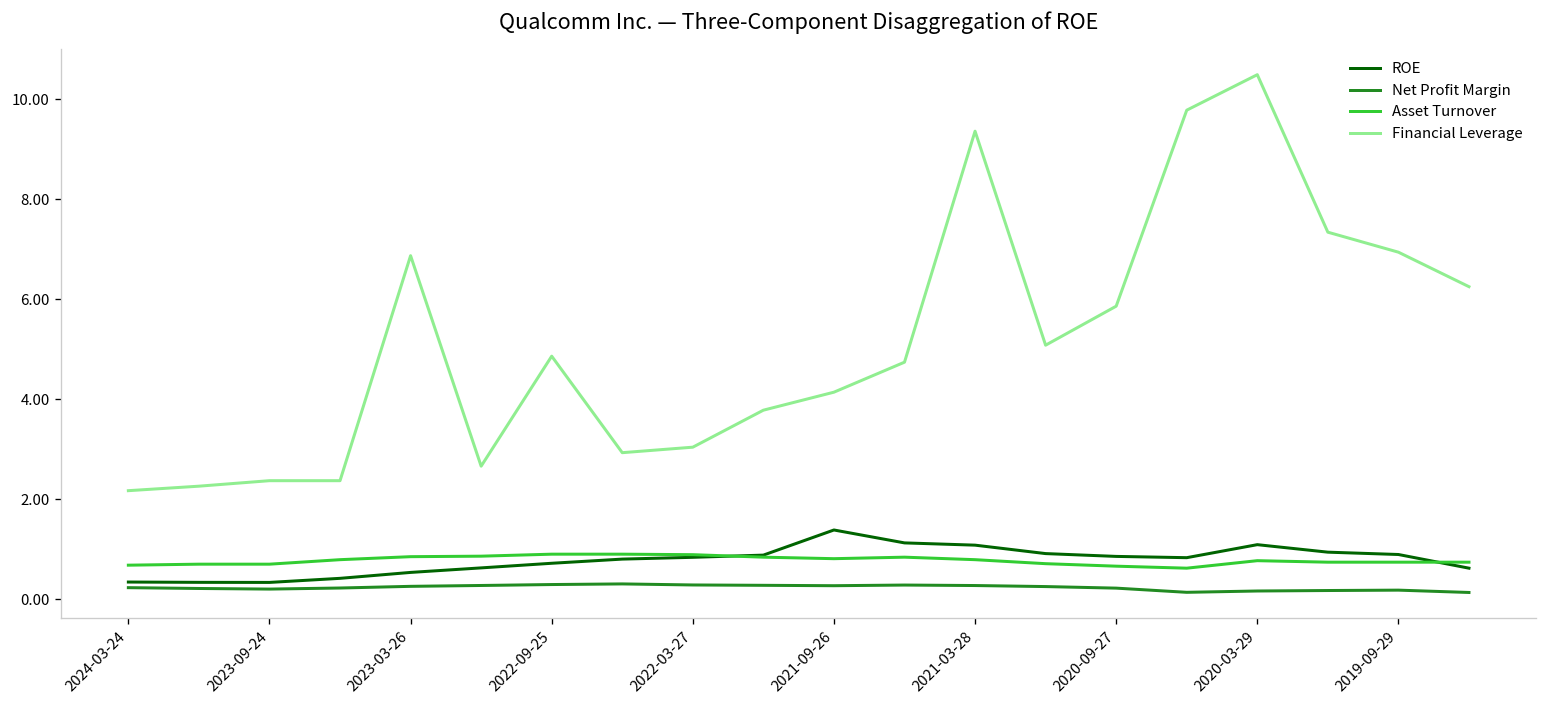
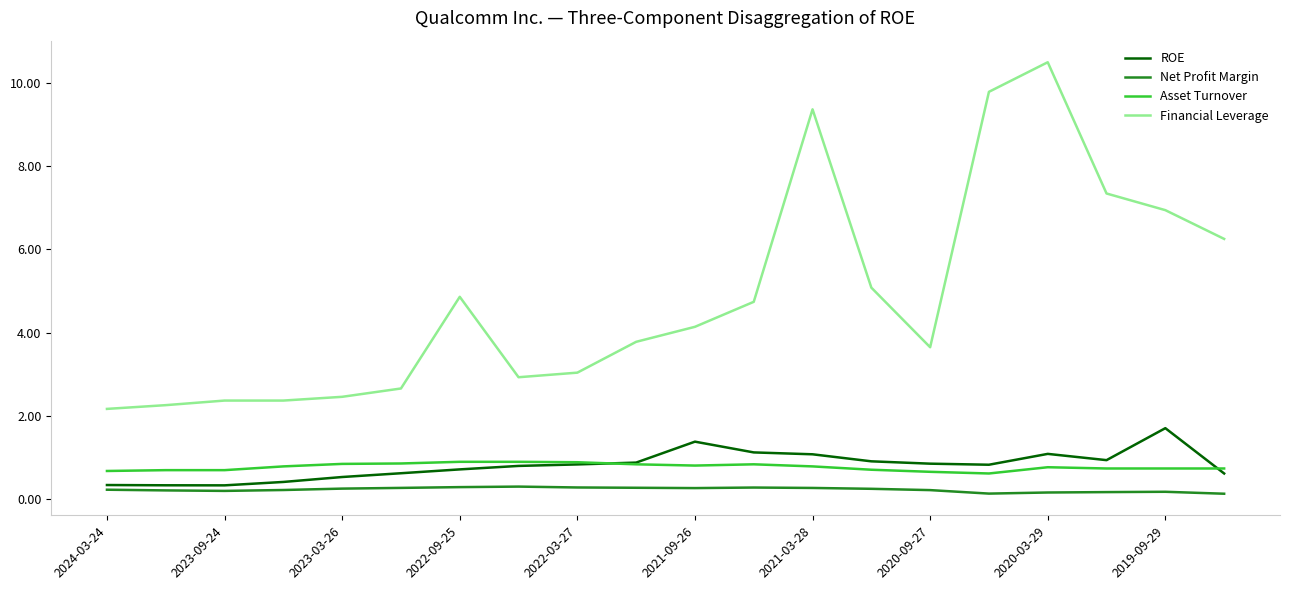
Financial Leverage, 2023-03-26: 6.9 -> 2.5
Financial Leverage, 2020-09-27: 5.9 -> 3.7
ROE, 2019-09-29: 0.9 -> 1.7
